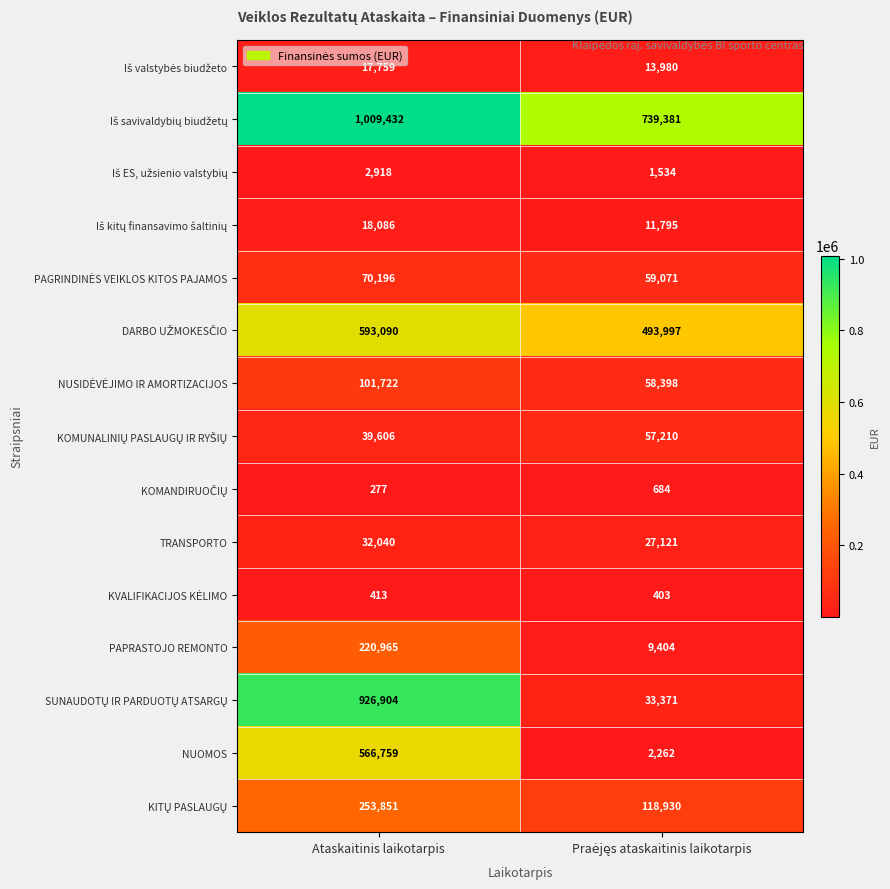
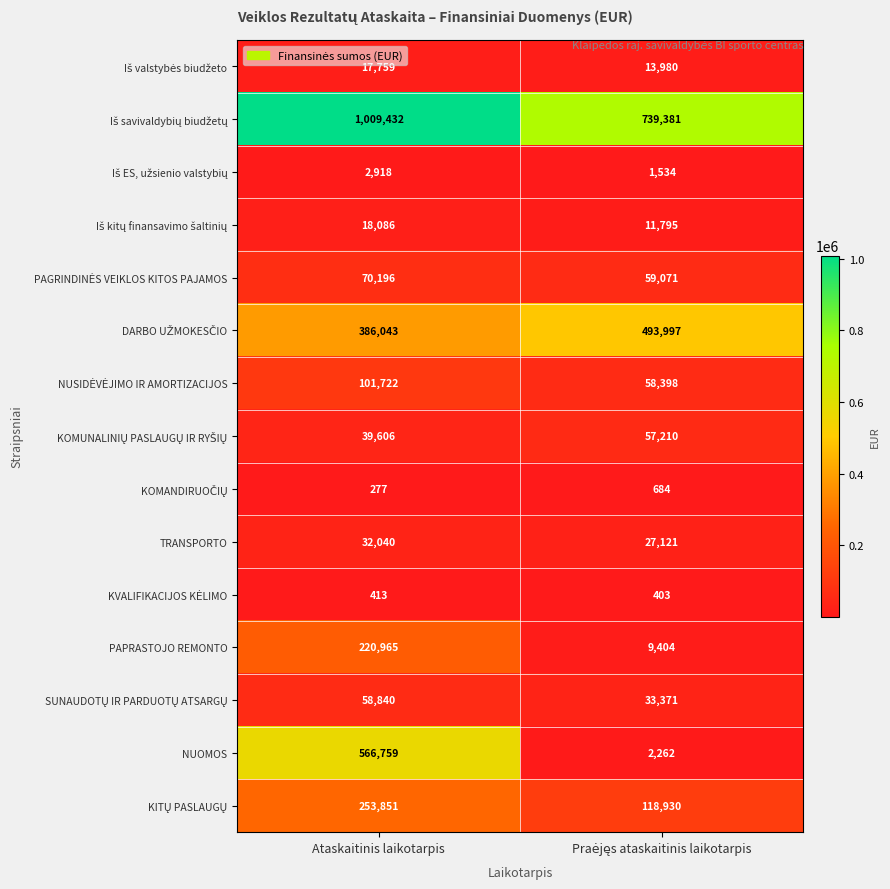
DARBO UŽMOKESČIO, Ataskaitinis laikotarpis: 593,090 -> 386,043
SUNAUDOTŲ IR PARDUOTŲ ATSARGŲ, Ataskaitinis laikotarpis: 926,904 -> 58,840
